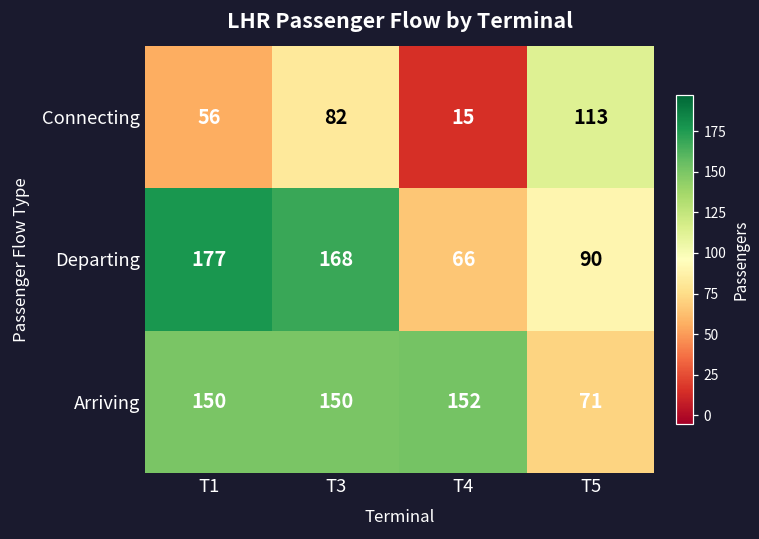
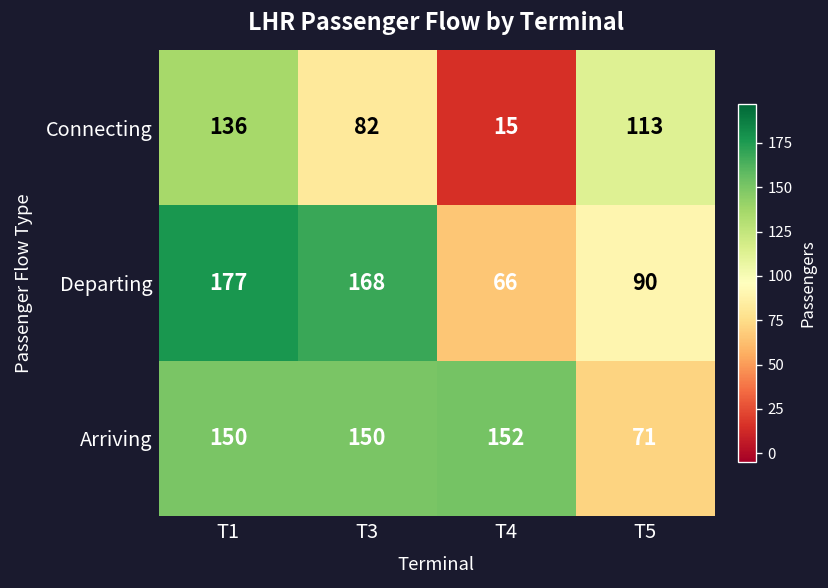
Connecting, T1: 56 -> 136
